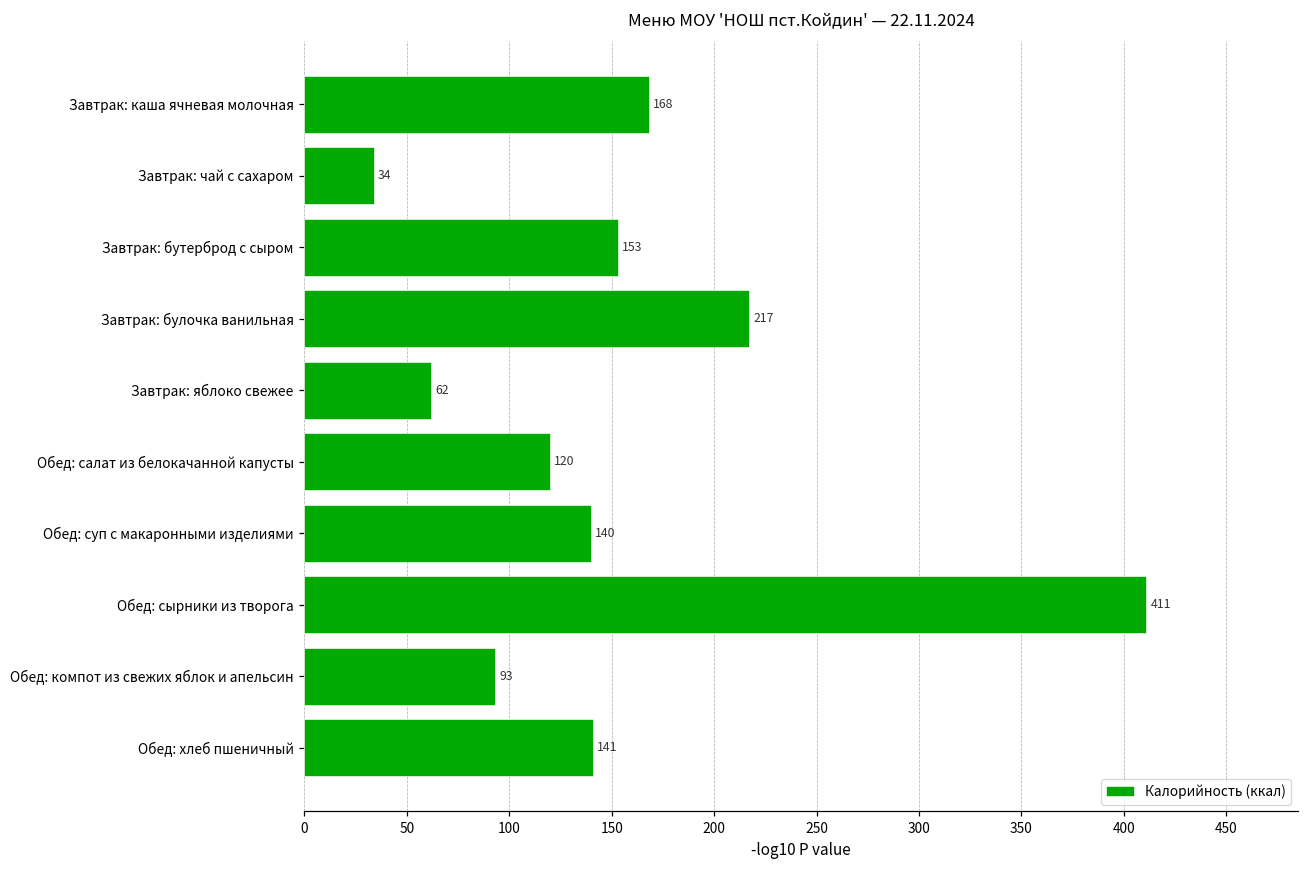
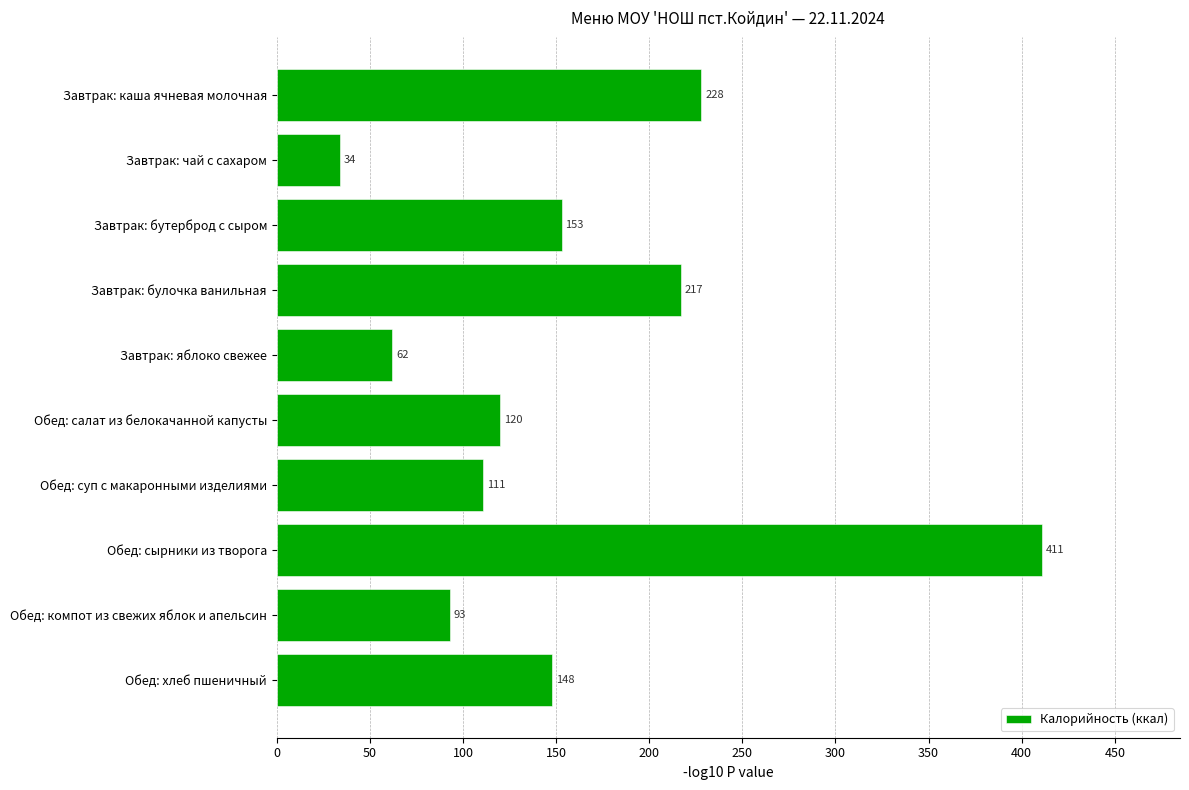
Завтрак: каша ячневая молочная: 168 -> 228
Обед: суп с макаронными изделиями: 140 -> 111
Обед: хлеб пшеничный: 141 -> 148
